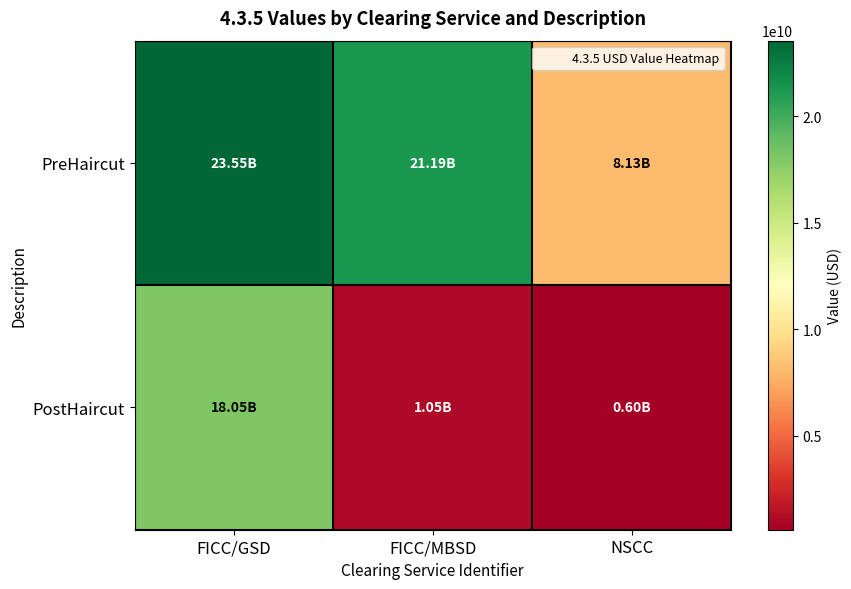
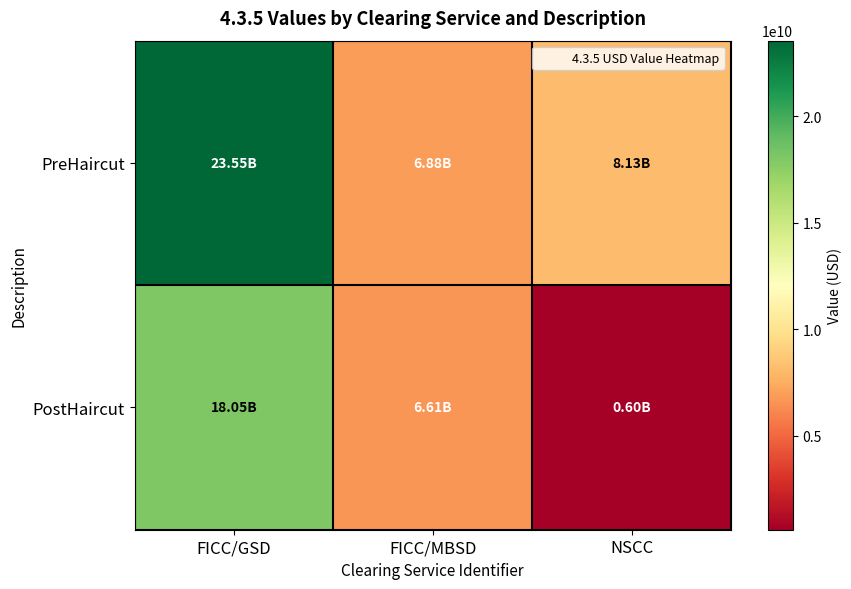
PreHaircut, FICC/MBSD: 21.19B -> 6.88B
PostHaircut, FICC/MBSD: 1.05B -> 6.61B
